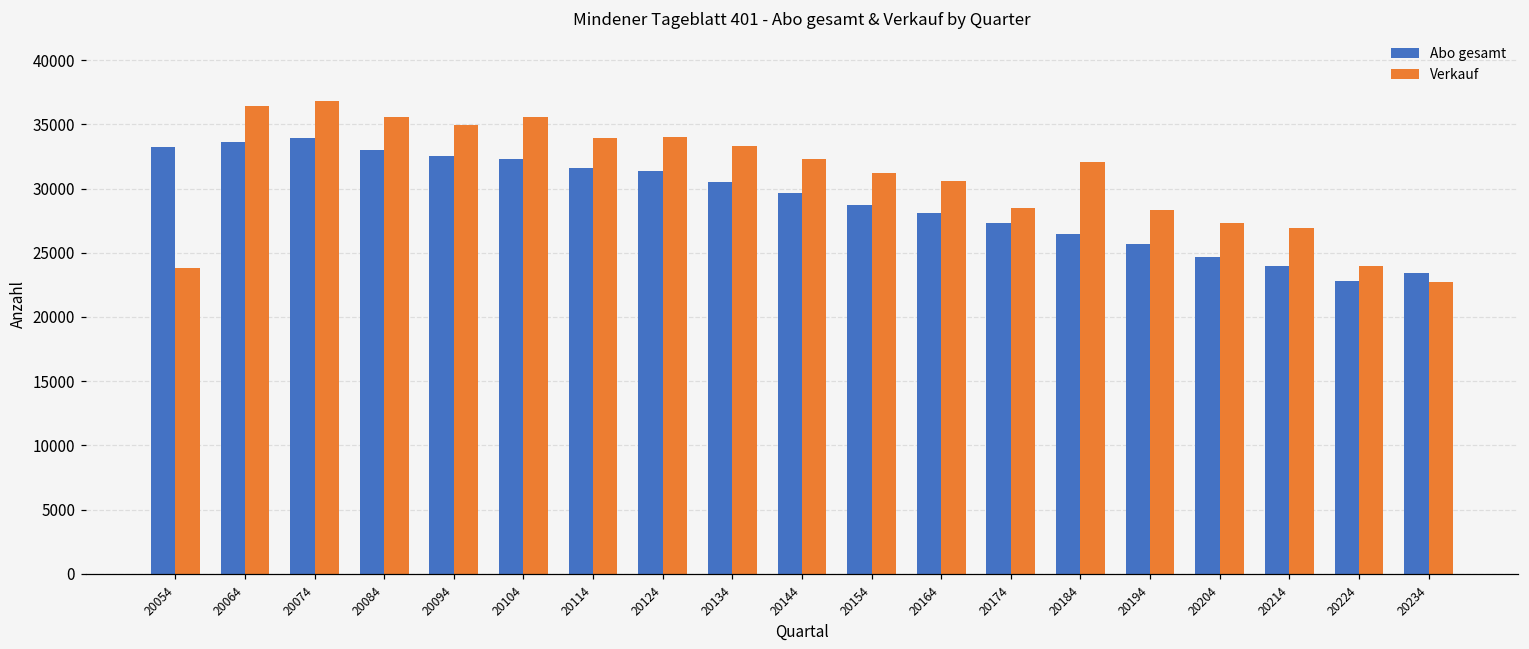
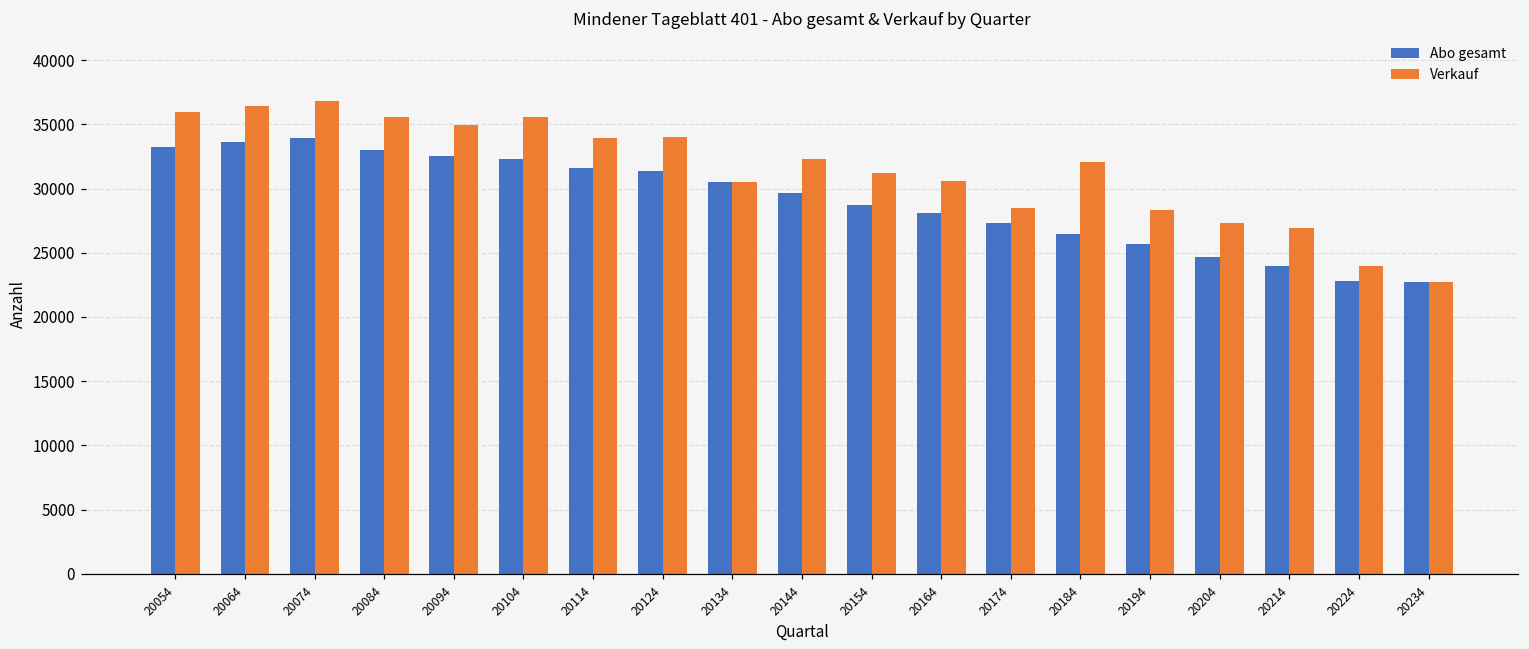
Verkauf, 20054: 23800 -> 36000
Verkauf, 20134: 33300 -> 30500
Abo gesamt, 20234: 23400 -> 22700
